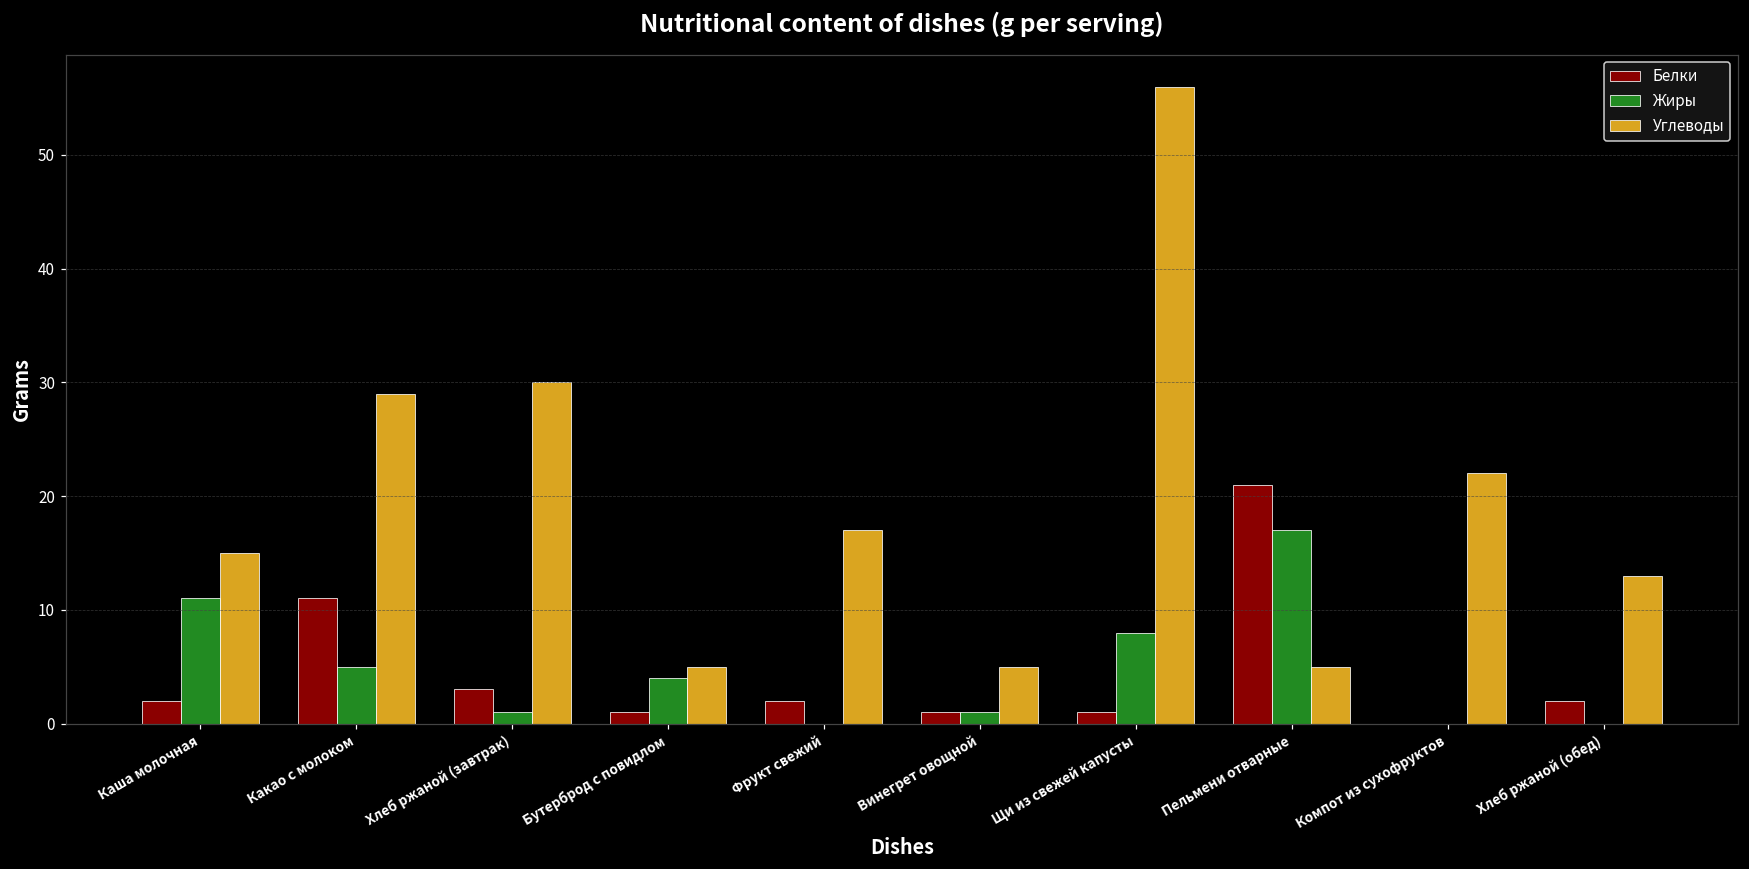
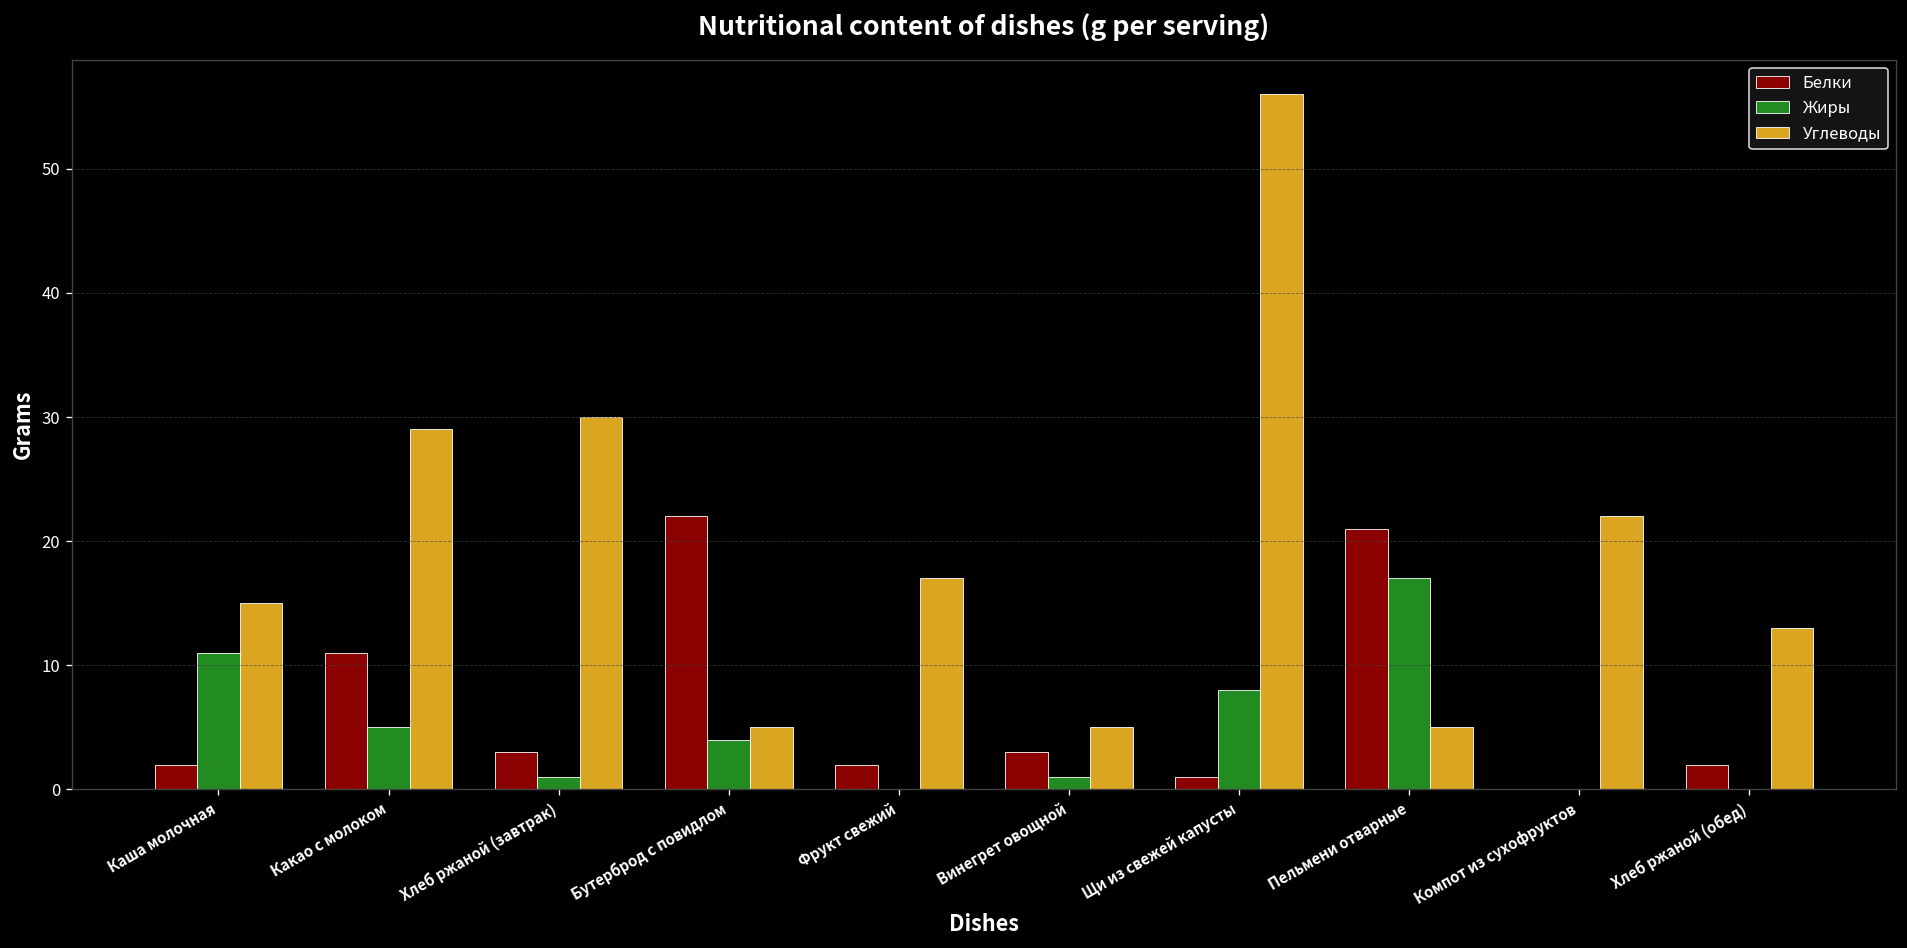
Белки, Бутерброд с повидлом: 1 -> 22
Белки, Винегрет овощной: 1 -> 3
